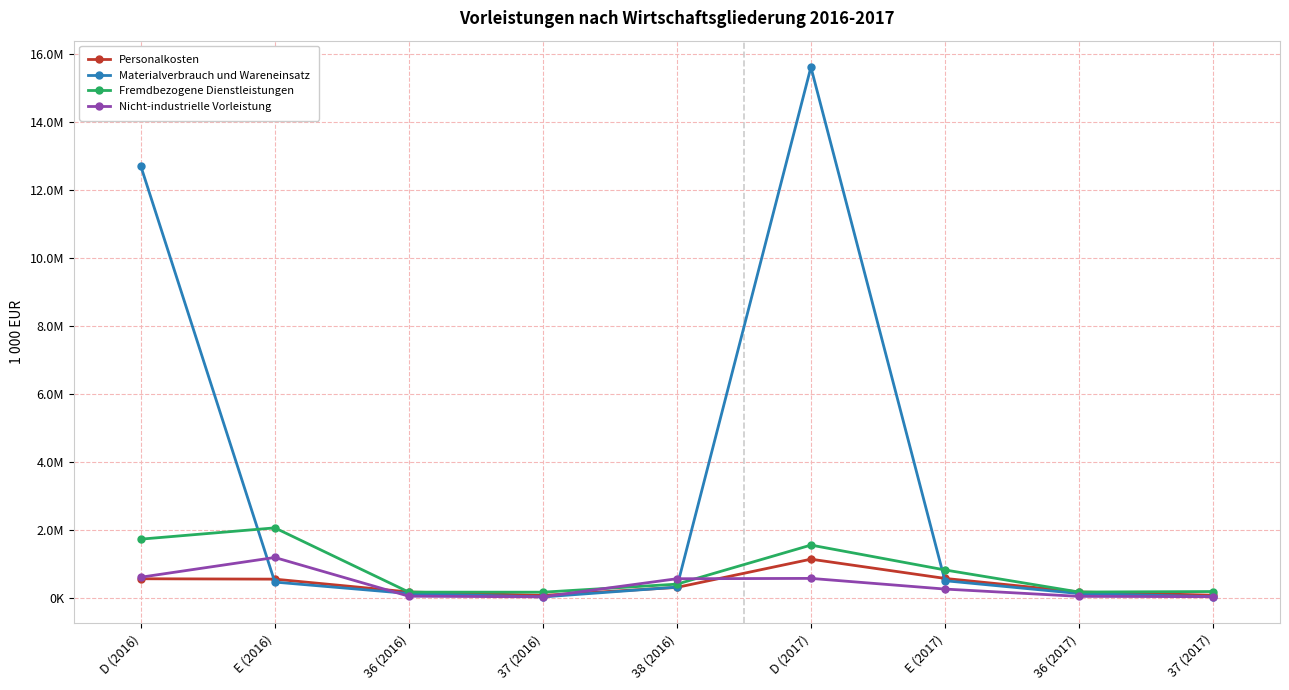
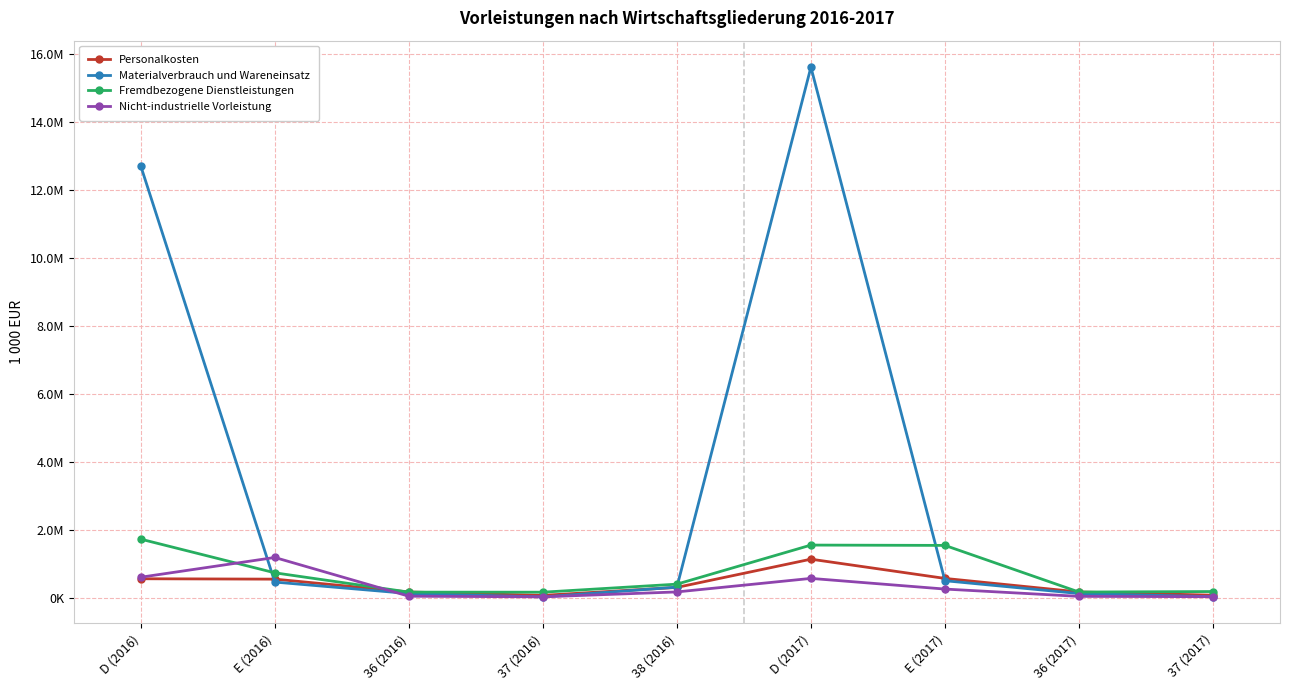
Fremdbezogene Dienstleistungen, E (2016): 2100000 -> 700000
Nicht-industrielle Vorleistung, 38 (2016): 600000 -> 200000
Fremdbezogene Dienstleistungen, E (2017): 800000 -> 1500000
